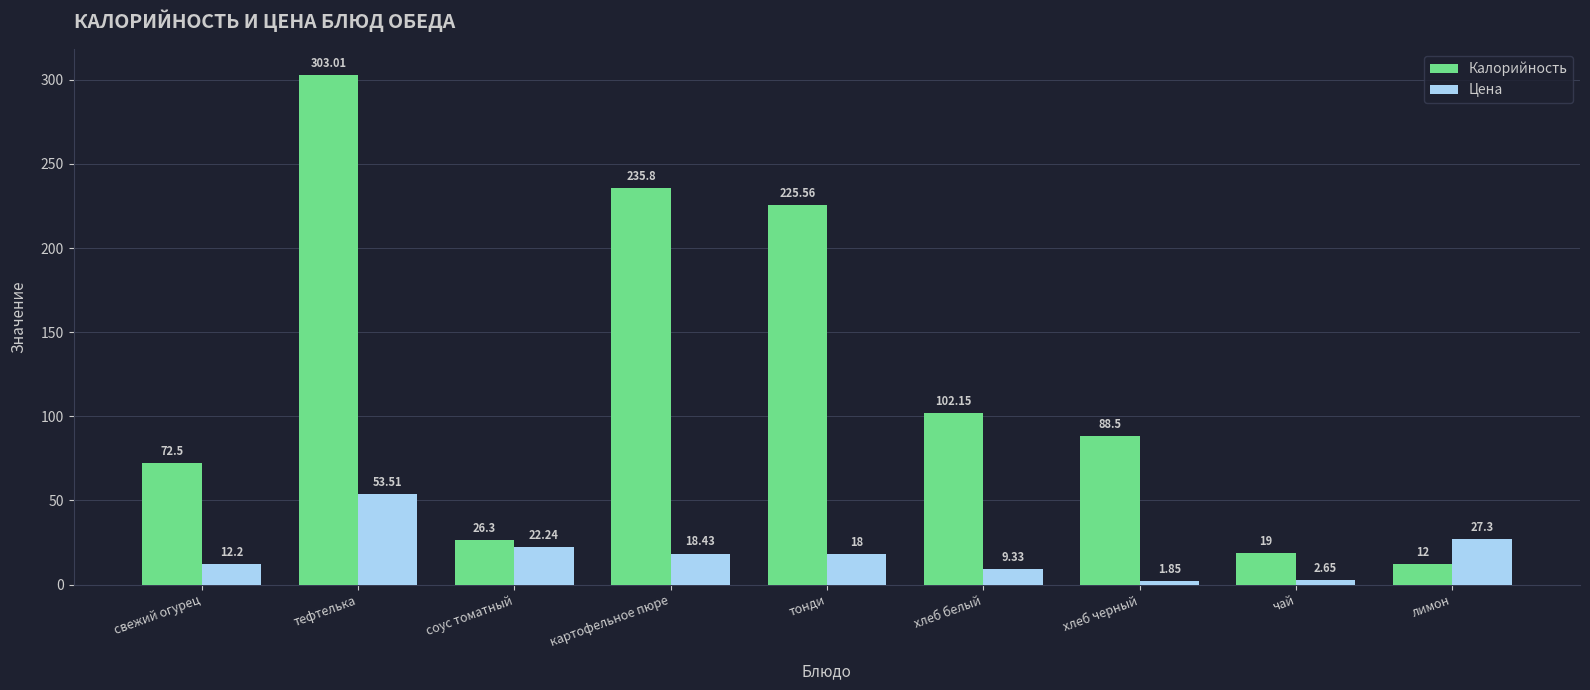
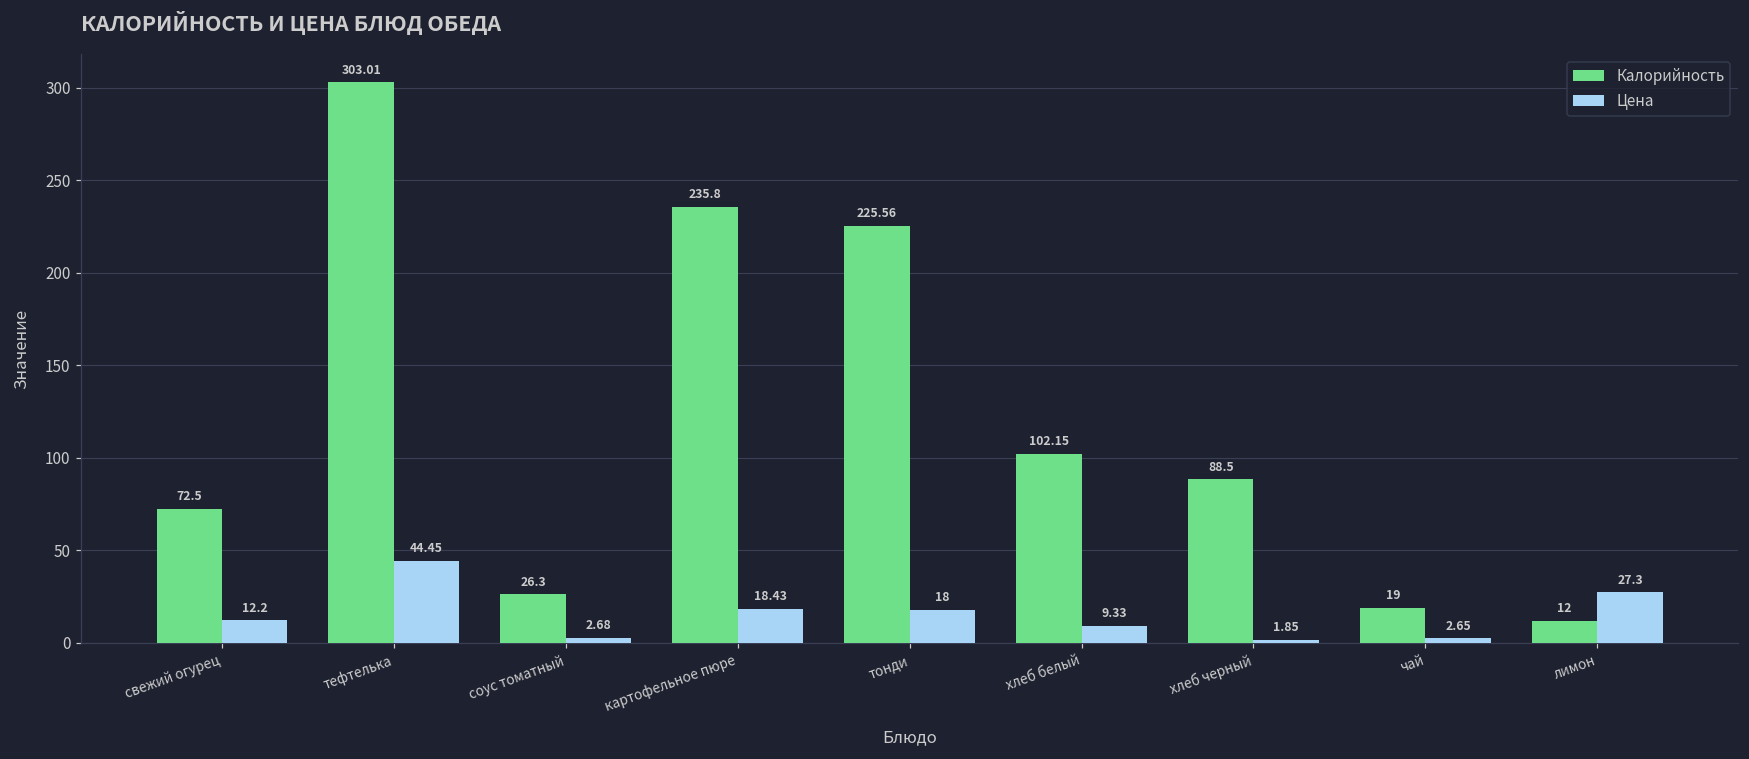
Цена, тефтелька: 53.51 -> 44.45
Цена, соус томатный: 22.24 -> 2.68
